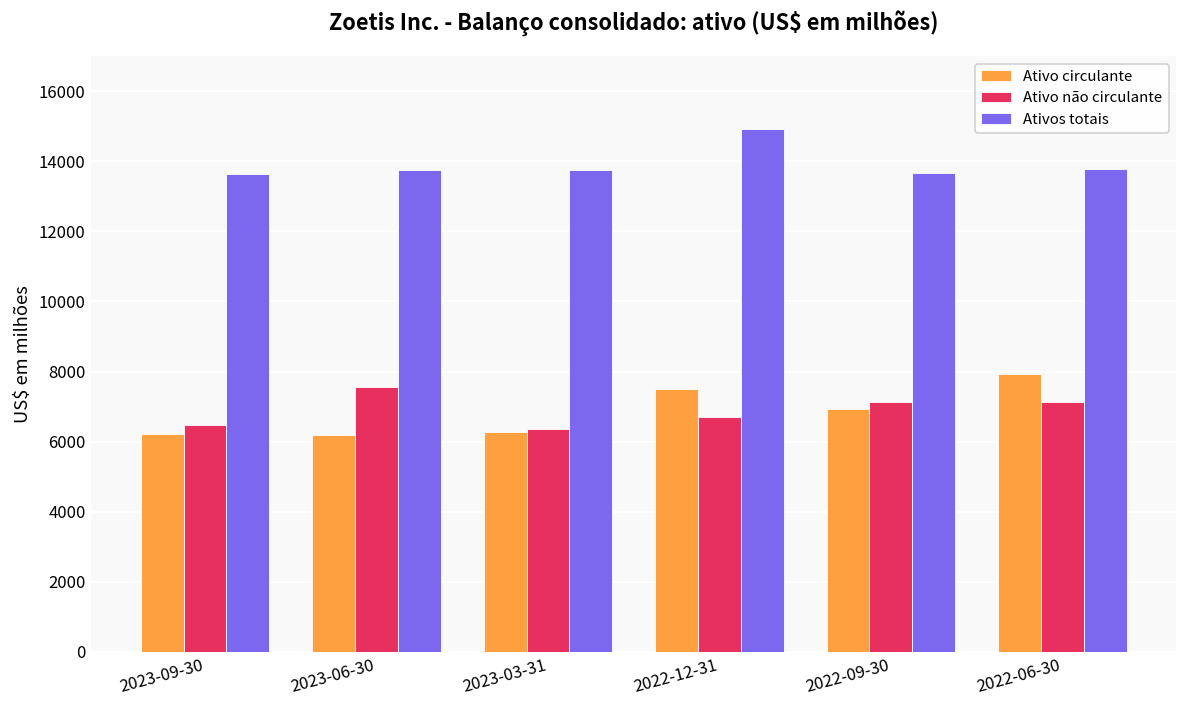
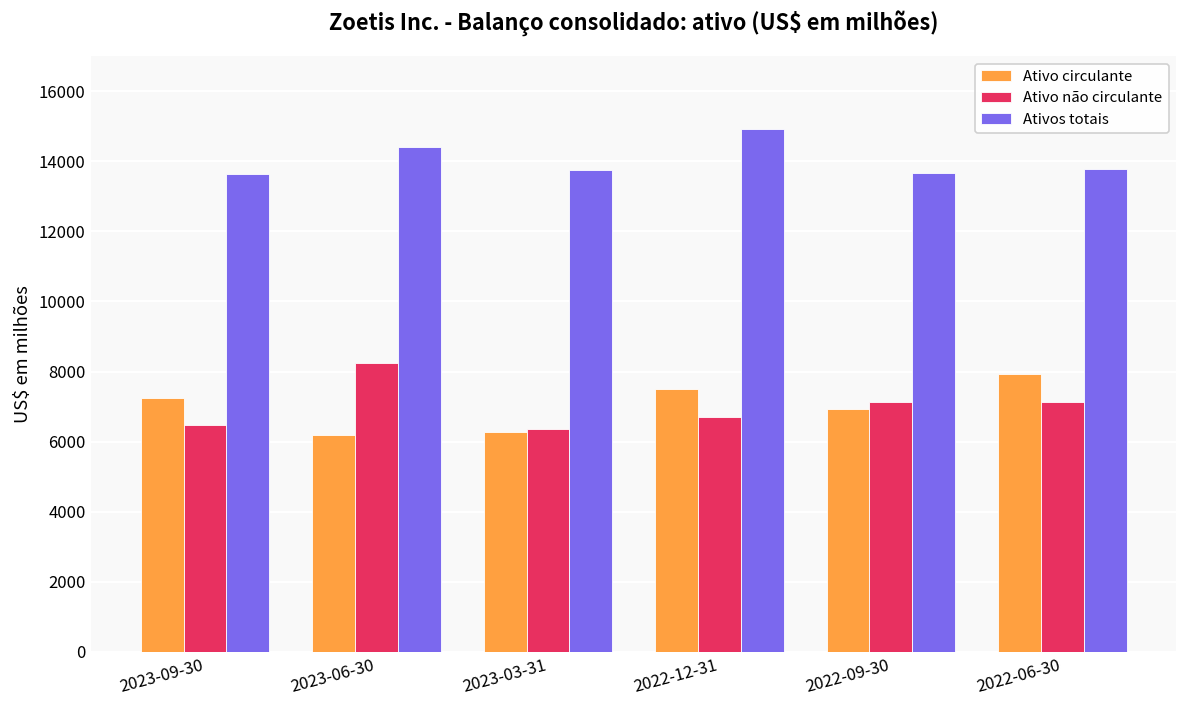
Ativo circulante, 2023-09-30: 6200 -> 7200
Ativo não circulante, 2023-06-30: 7600 -> 8300
Ativos totais, 2023-06-30: 13700 -> 14400
